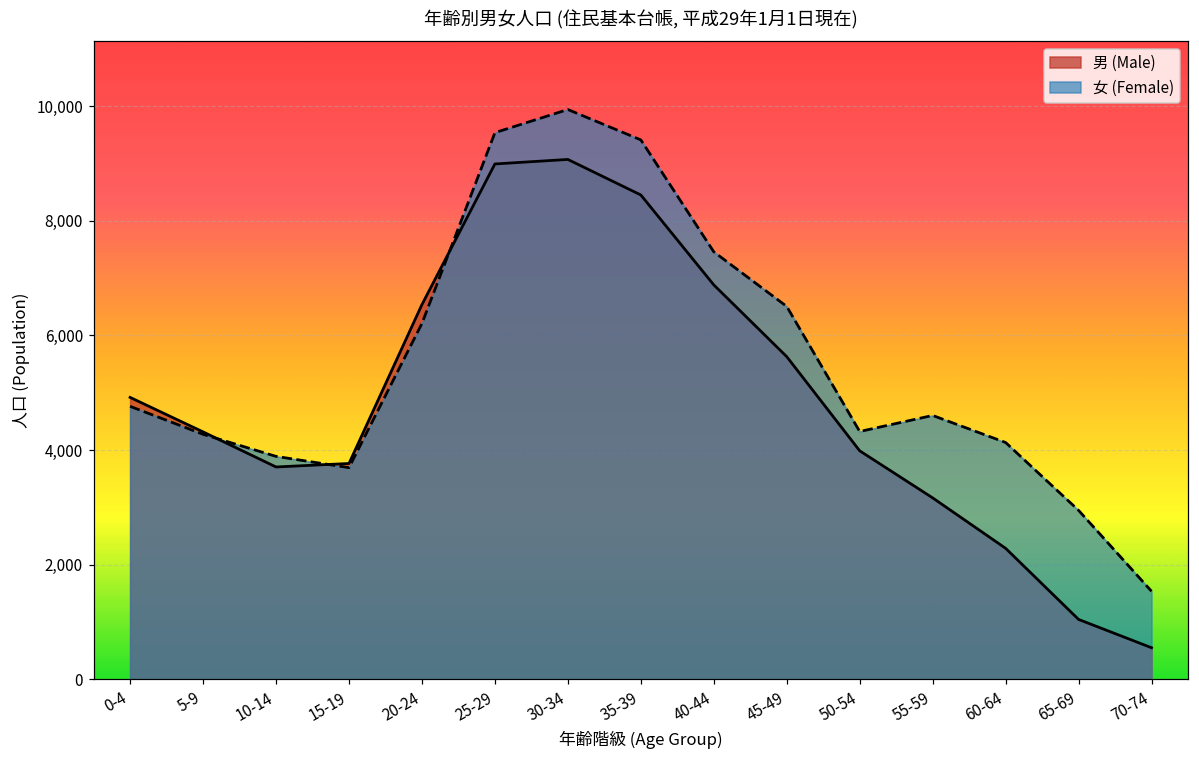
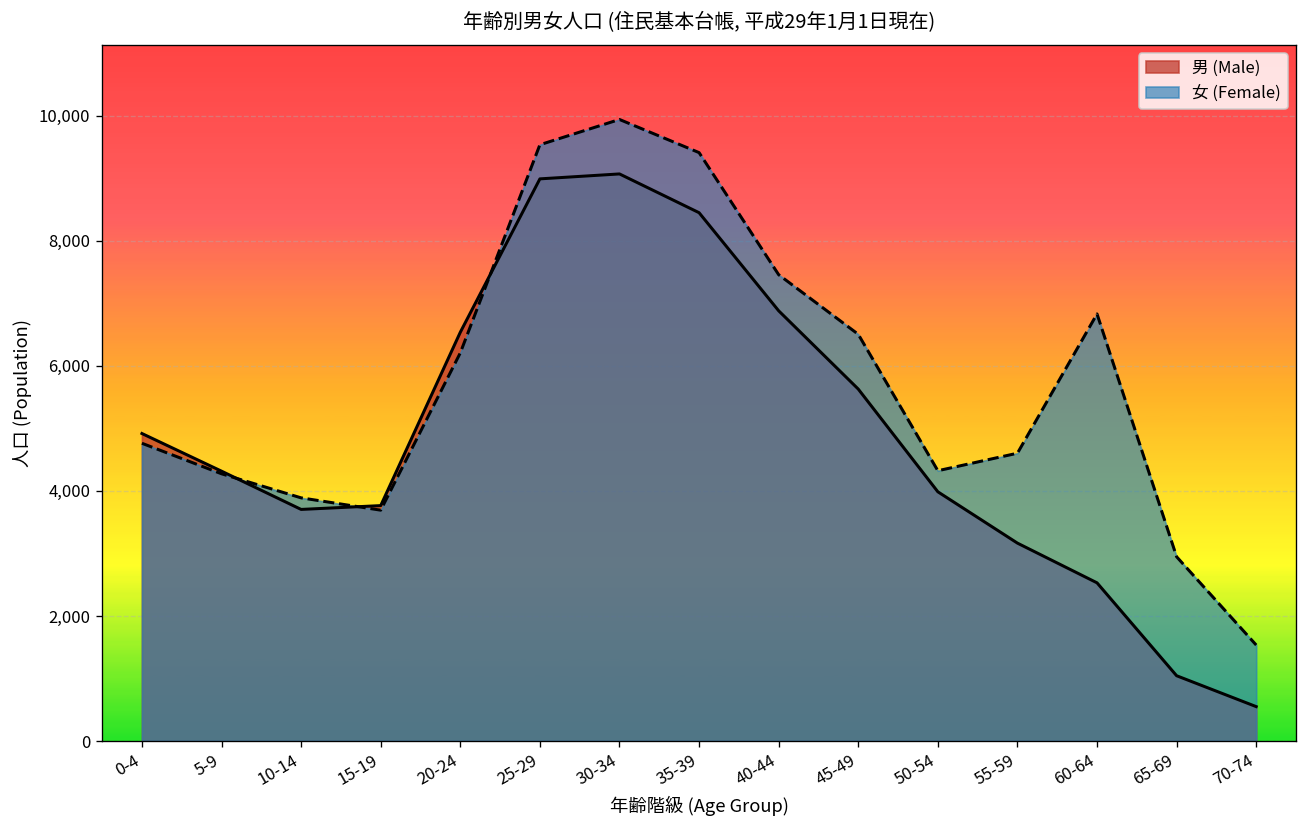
男 (Male), 60-64: 2,300 -> 2,500
女 (Female), 60-64: 4,100 -> 6,800
